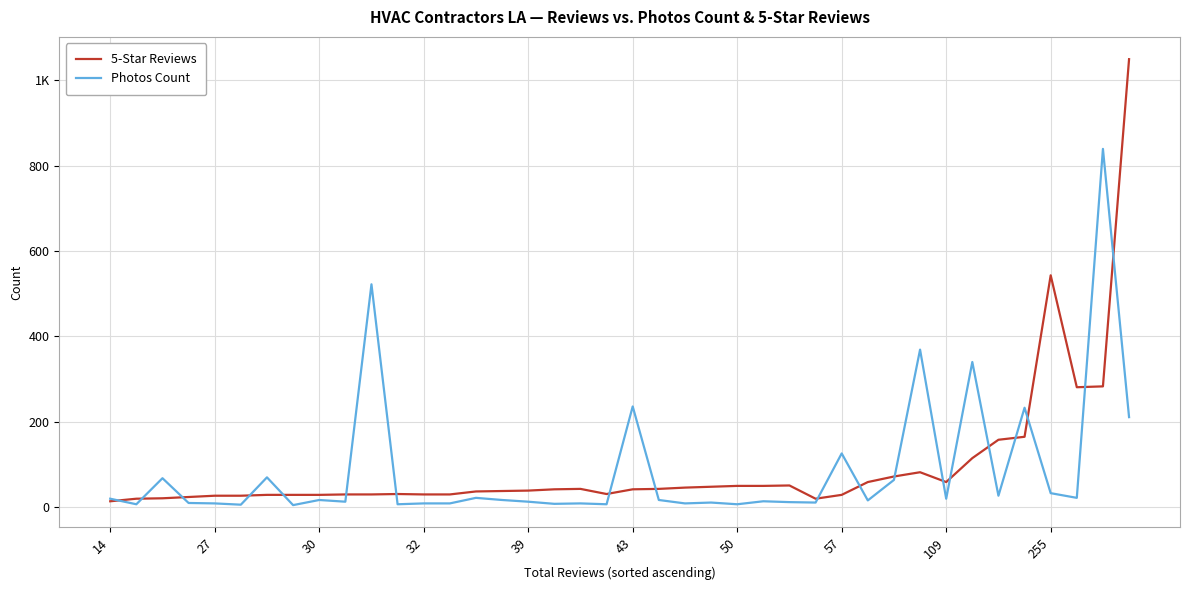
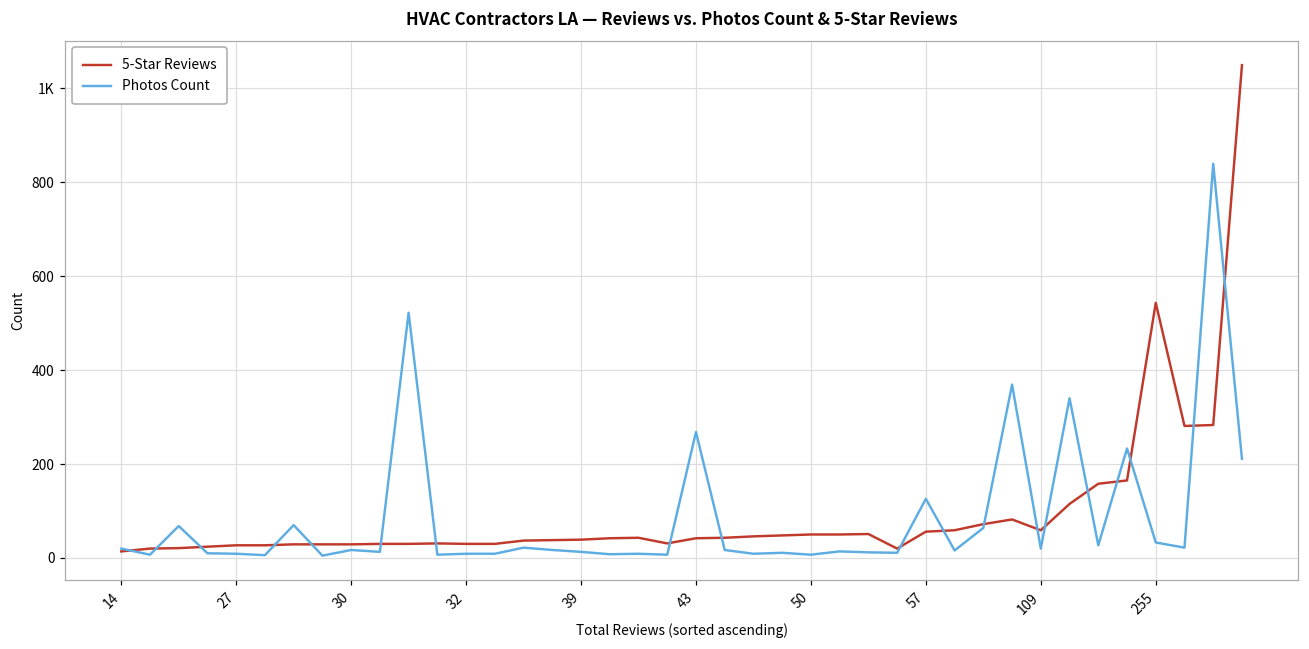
Photos Count, 43: 240 -> 270
5-Star Reviews, 57: 30 -> 60
